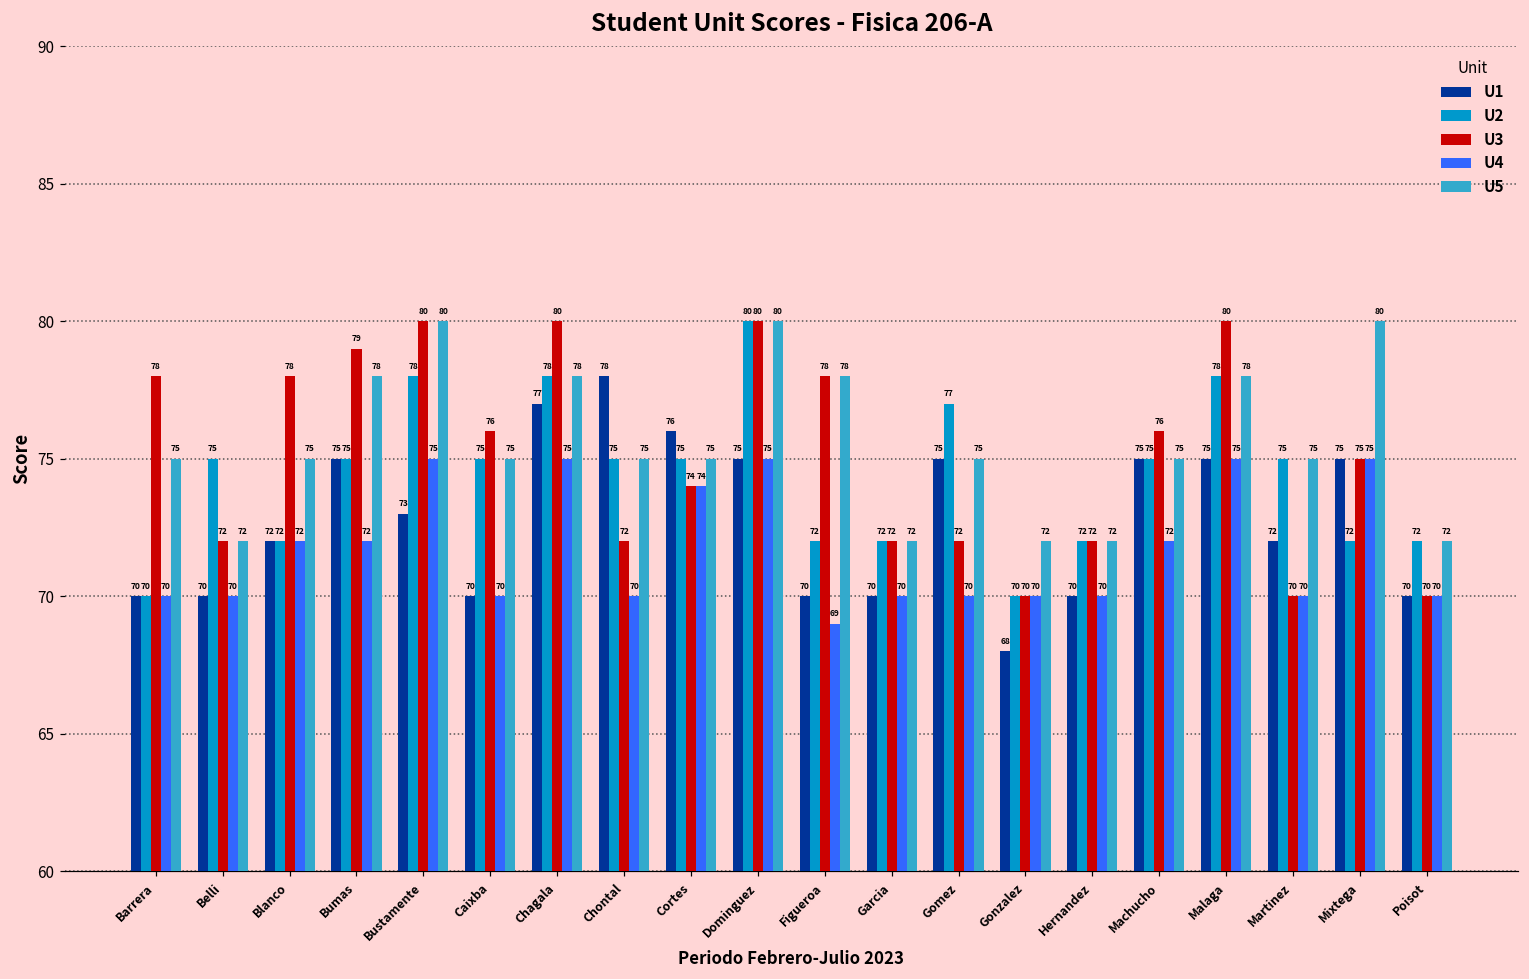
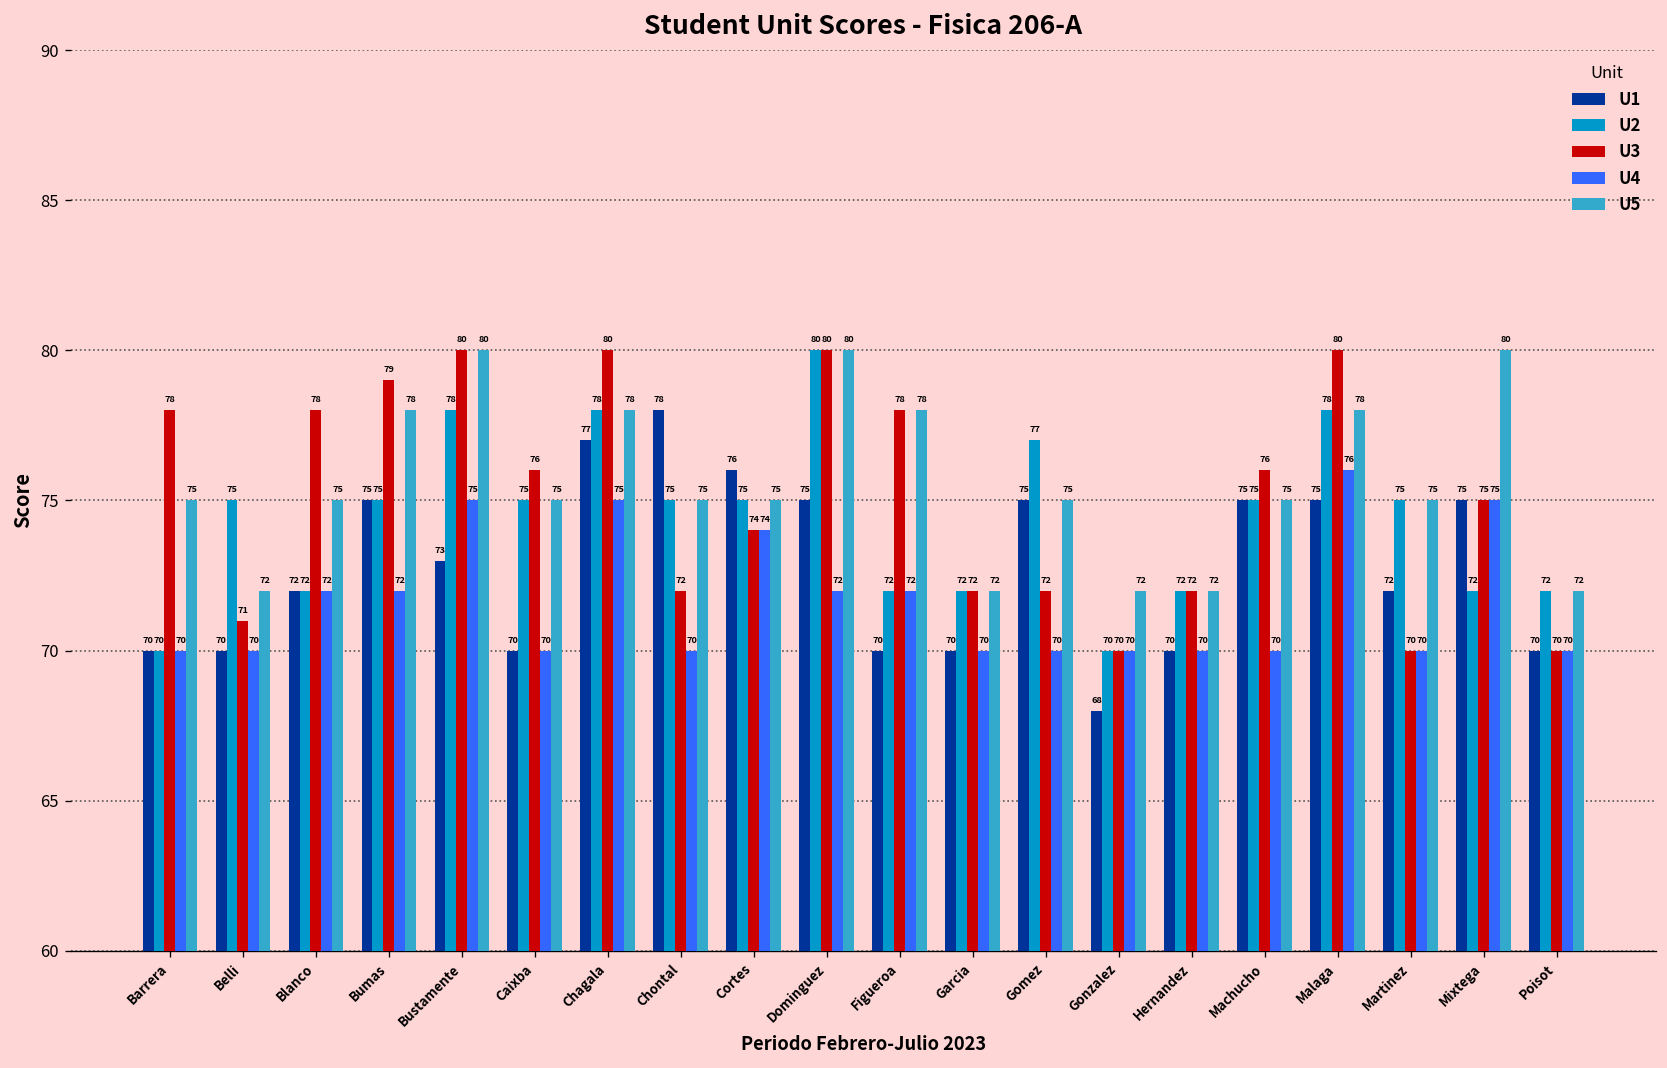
U3, Belli: 72 -> 71
U4, Dominguez: 75 -> 72
U4, Figueroa: 69 -> 72
U4, Machucho: 72 -> 70
U4, Malaga: 75 -> 76
